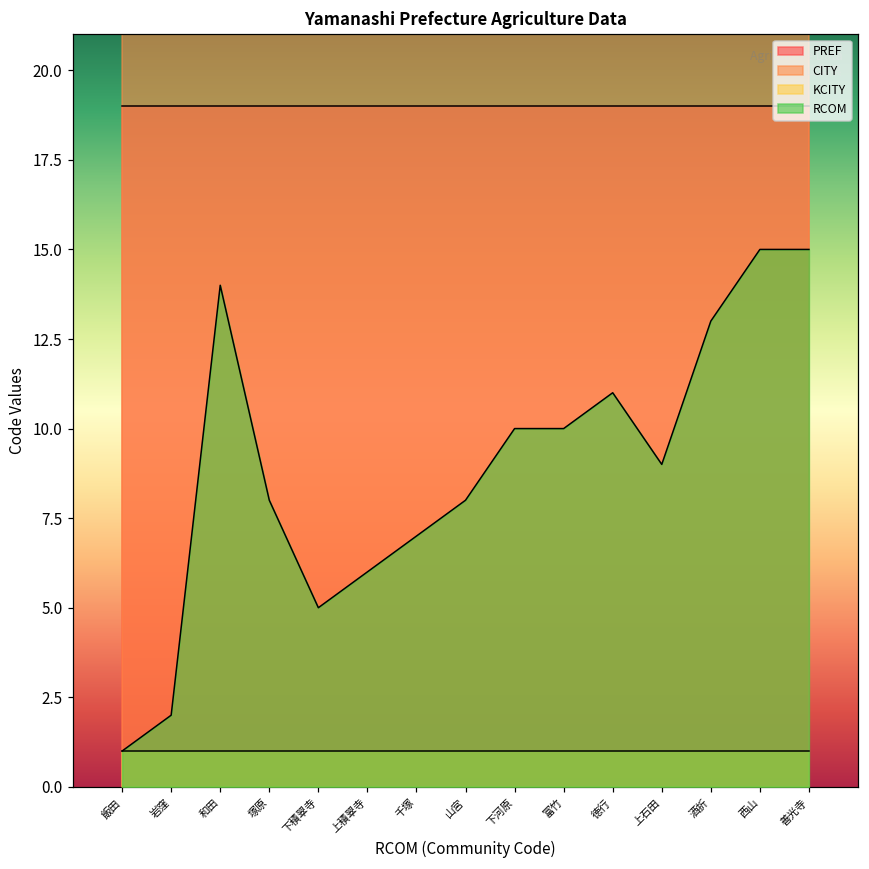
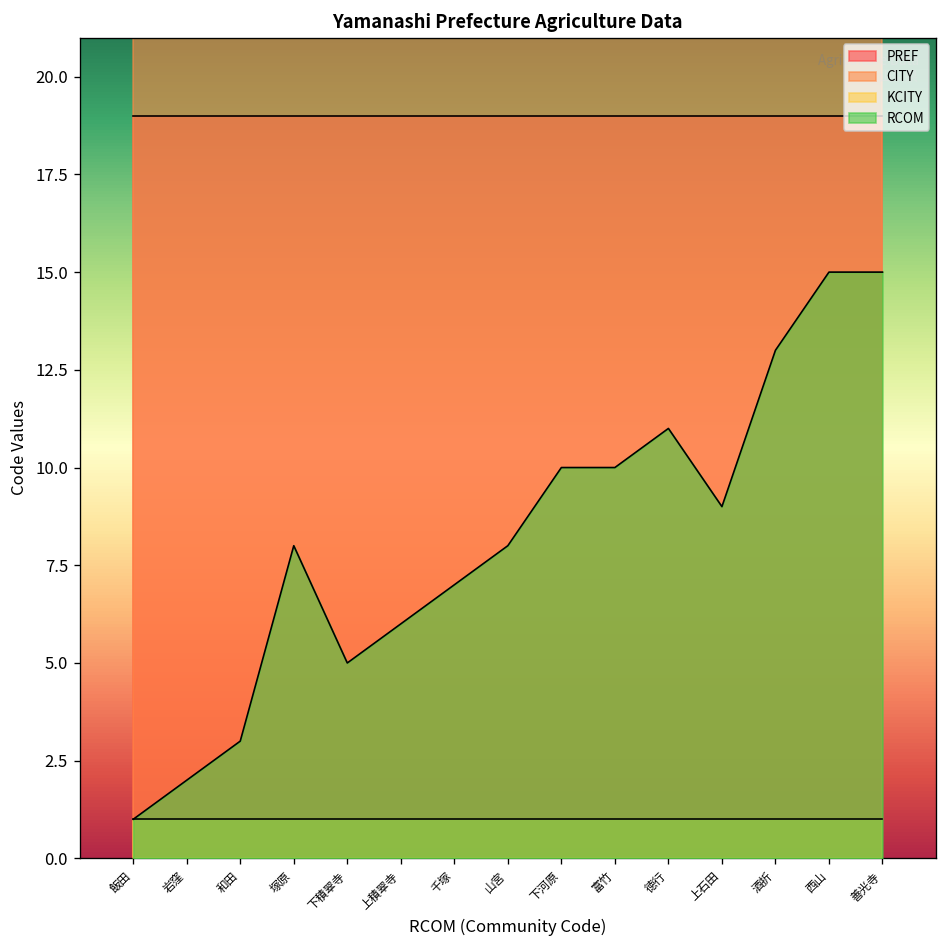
RCOM, 和田: 14 -> 3
